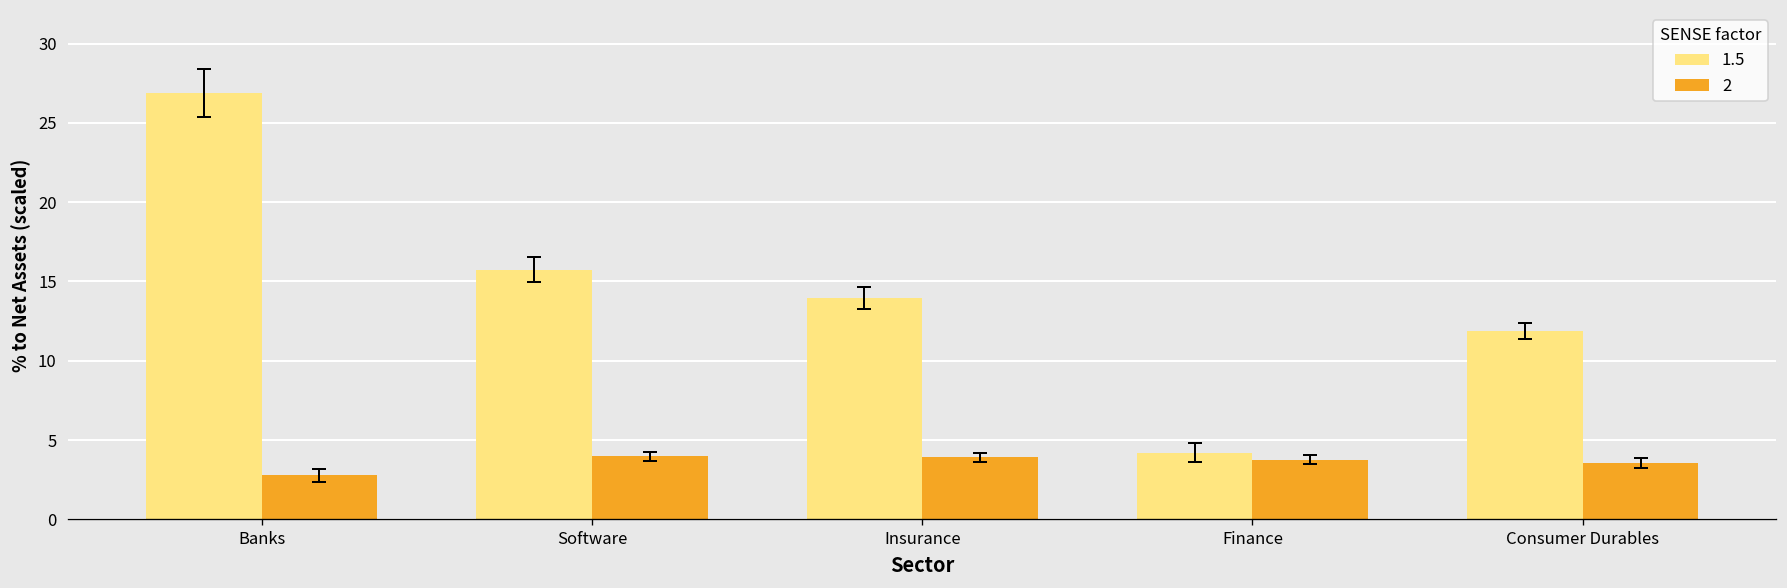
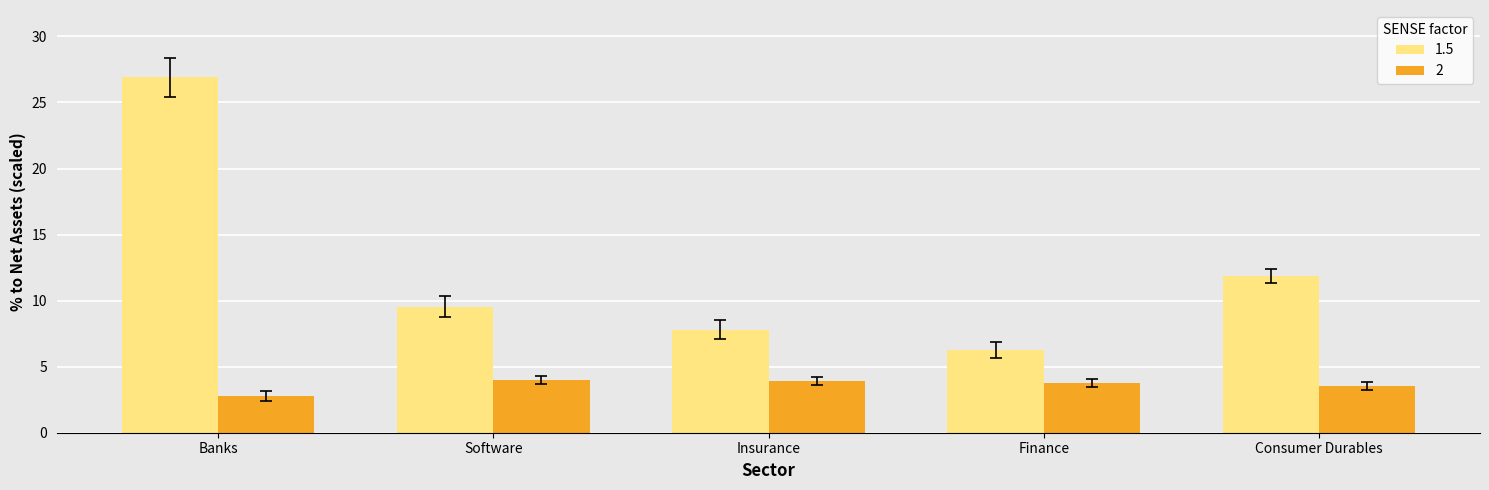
1.5, Software: 15.7 -> 9.5
1.5, Insurance: 14.0 -> 7.8
1.5, Finance: 4.2 -> 6.3
